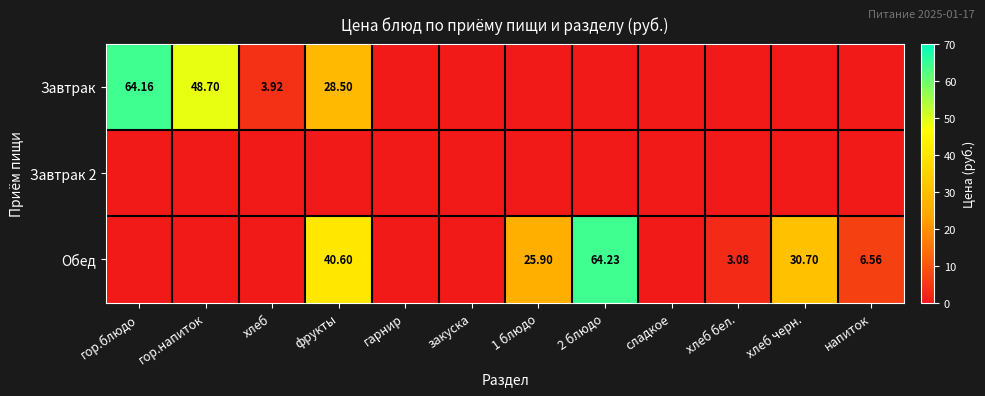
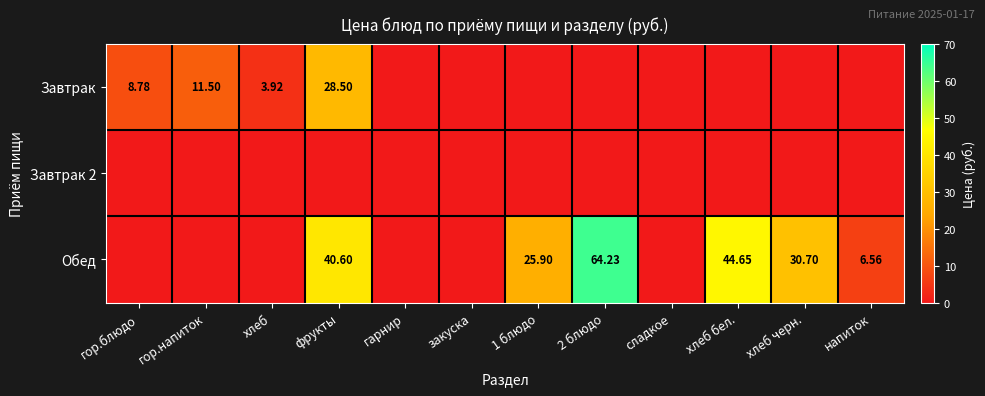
Завтрак, гор.блюдо: 64.16 -> 8.78
Завтрак, гор.напиток: 48.70 -> 11.50
Обед, хлеб бел.: 3.08 -> 44.65
